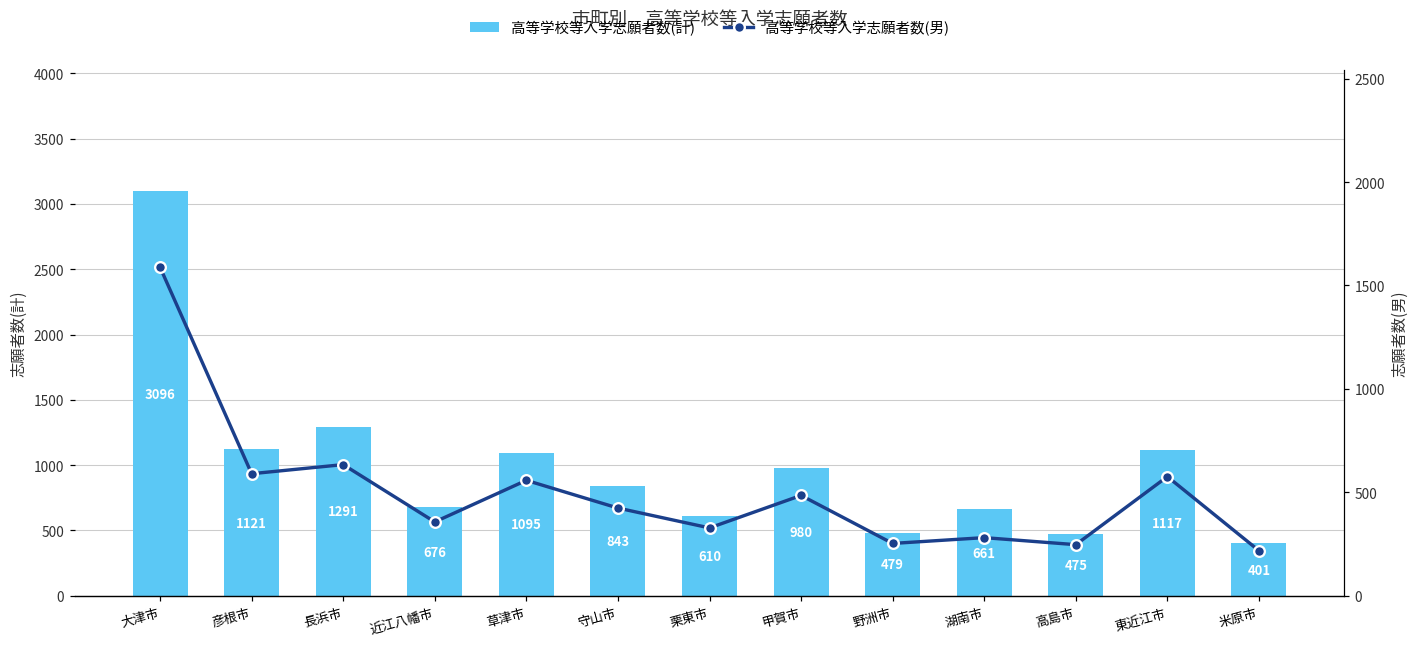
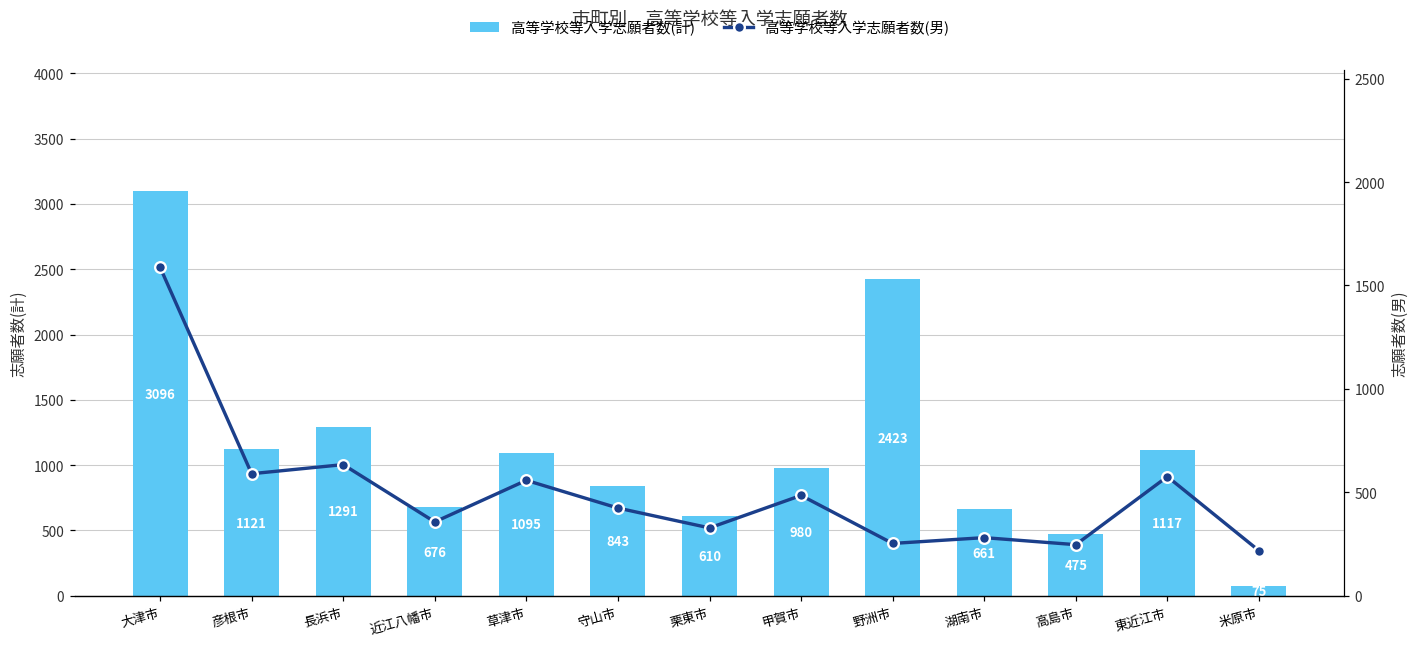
高等学校等入学志願者数(計), 野洲市: 479 -> 2423
高等学校等入学志願者数(計), 米原市: 401 -> 75
